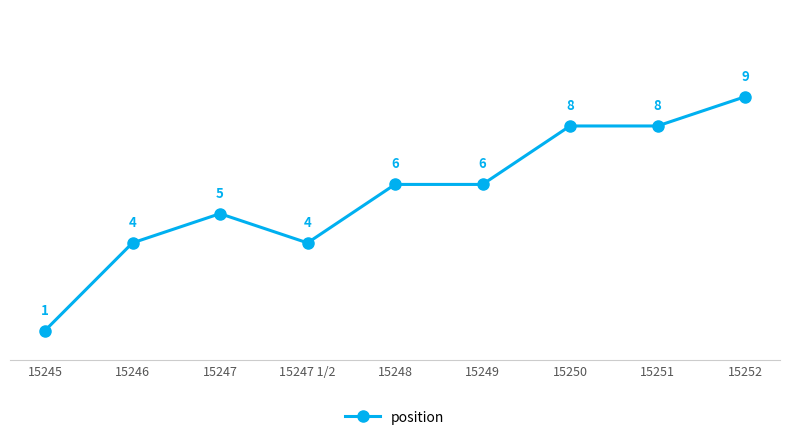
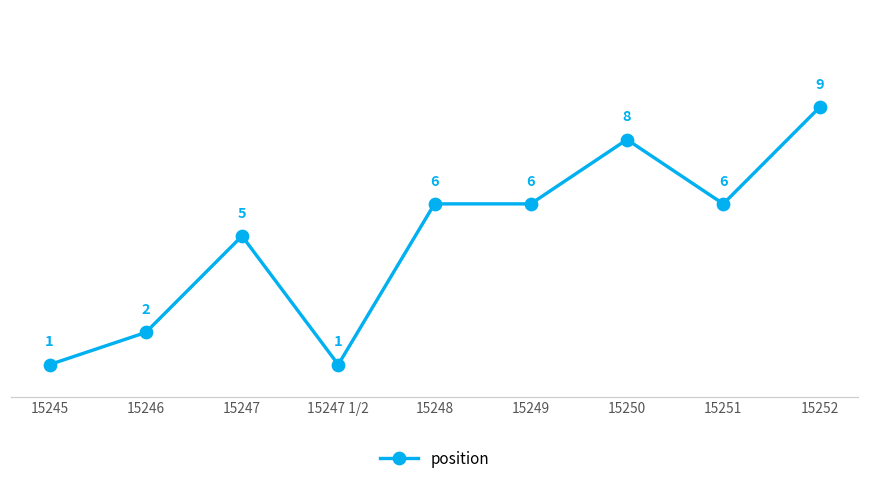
15246: 4 -> 2
15247 1/2: 4 -> 1
15251: 8 -> 6
